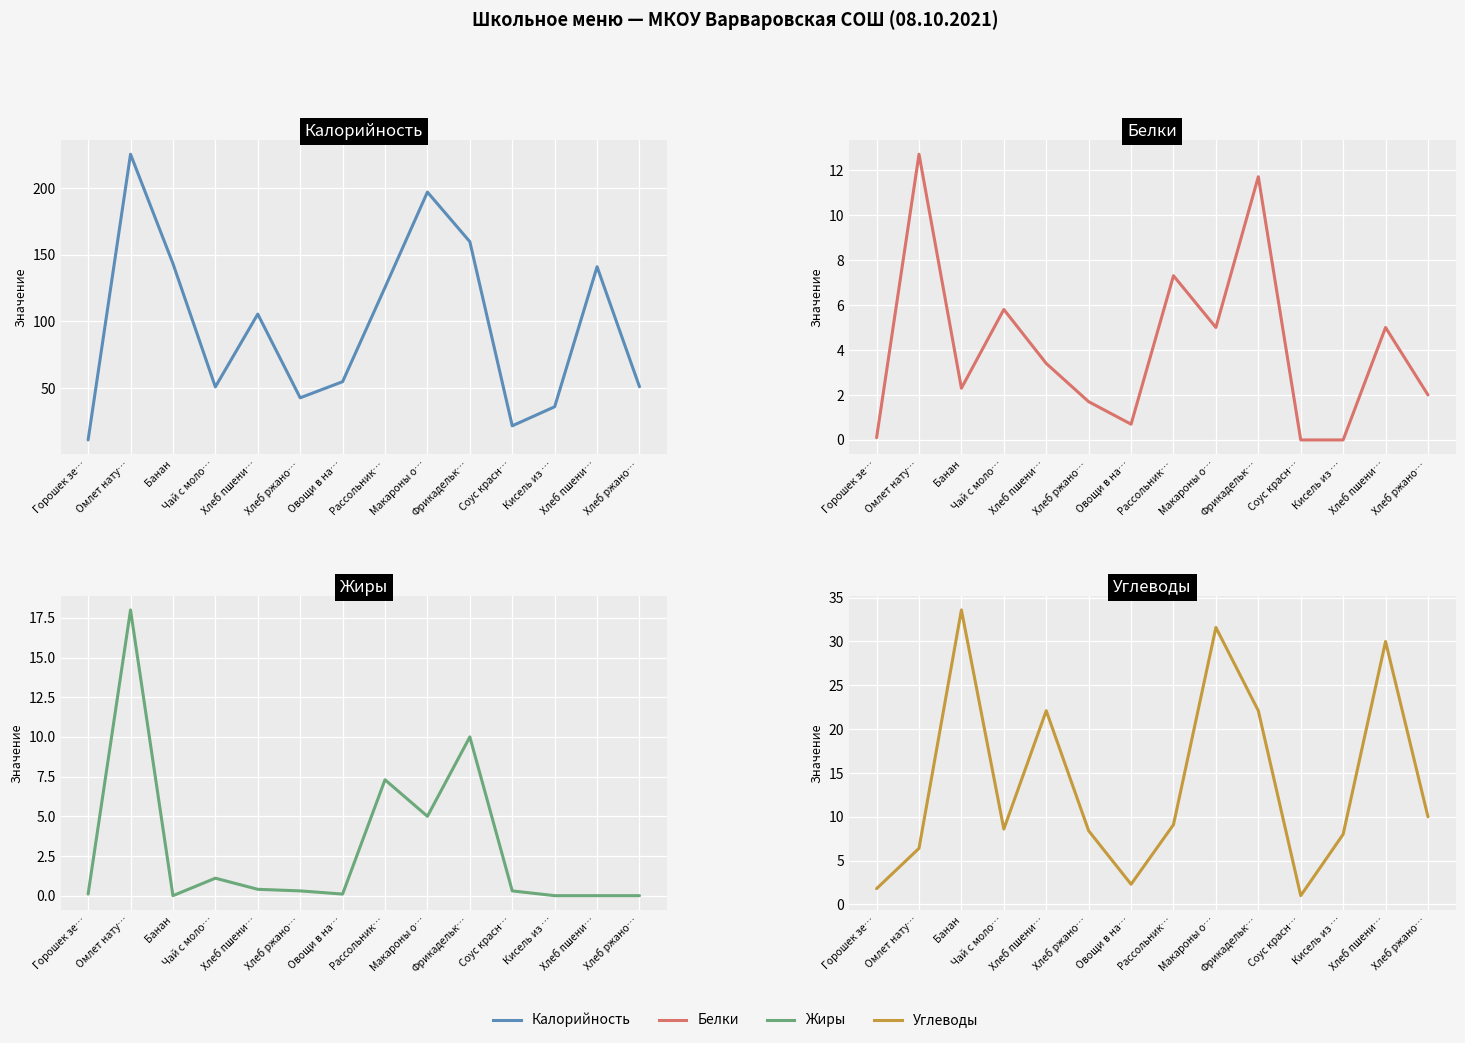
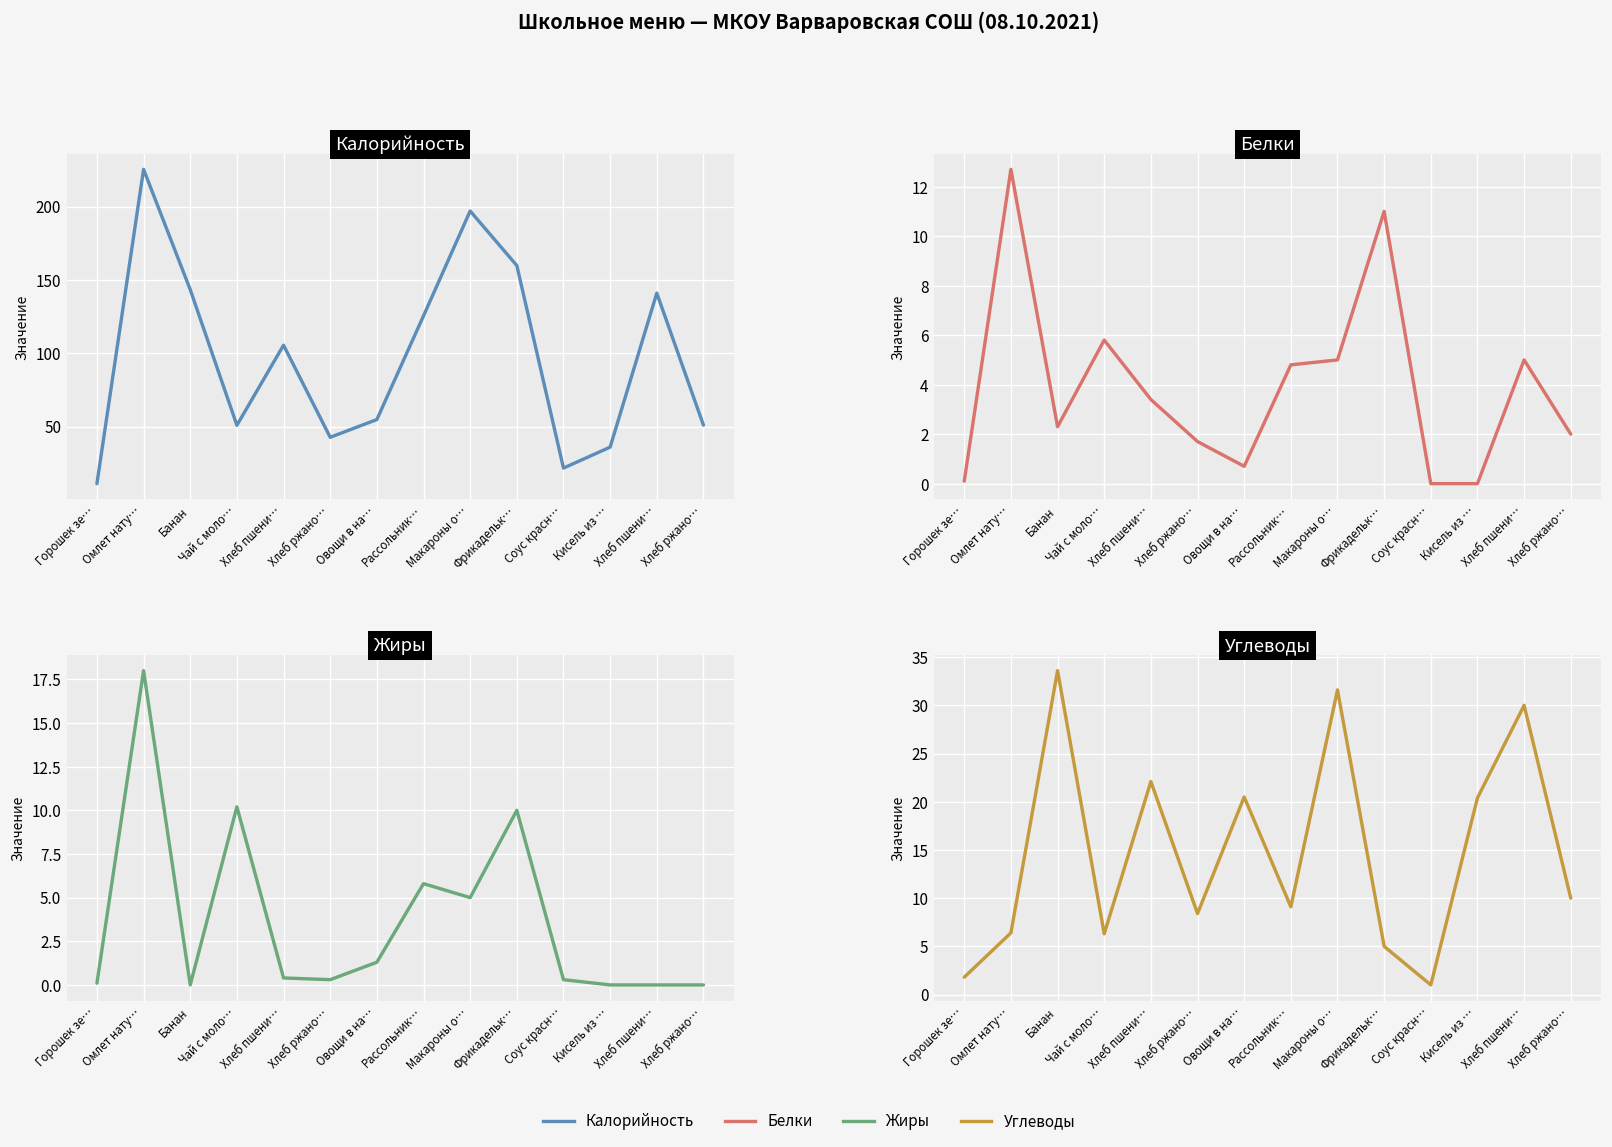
Белки, Рассольник…: 7.3 -> 4.8
Белки, Фрикадельк…: 11.7 -> 11.0
Жиры, Чай с моло…: 1.1 -> 10.2
Жиры, Овощи в на…: 0.1 -> 1.3
Жиры, Рассольник…: 7.3 -> 5.8
Углеводы, Чай с моло…: 9 -> 6
Углеводы, Овощи в на…: 2 -> 21
Углеводы, Фрикадельк…: 22 -> 5
Углеводы, Кисель из …: 8 -> 20
